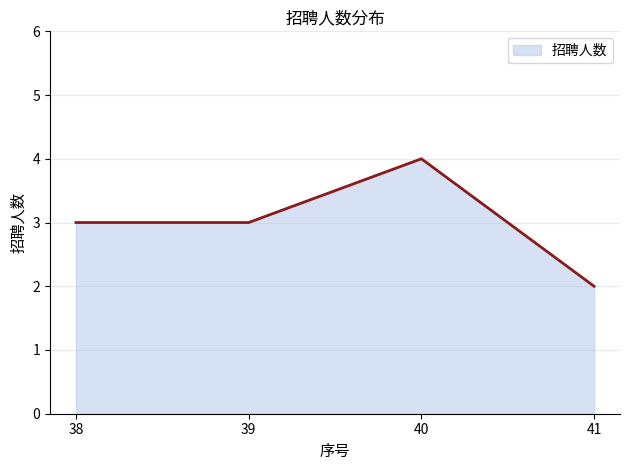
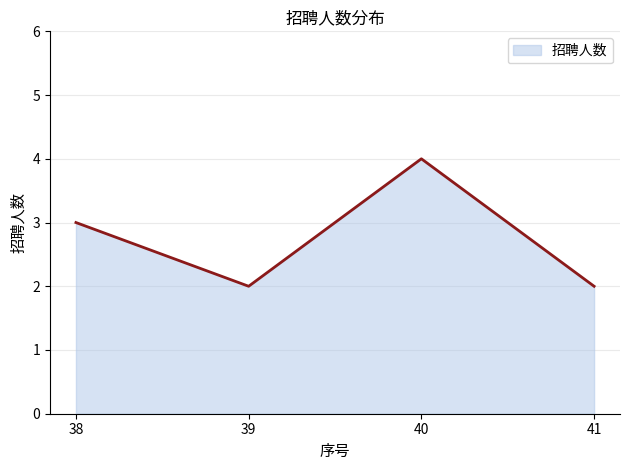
39: 3 -> 2
